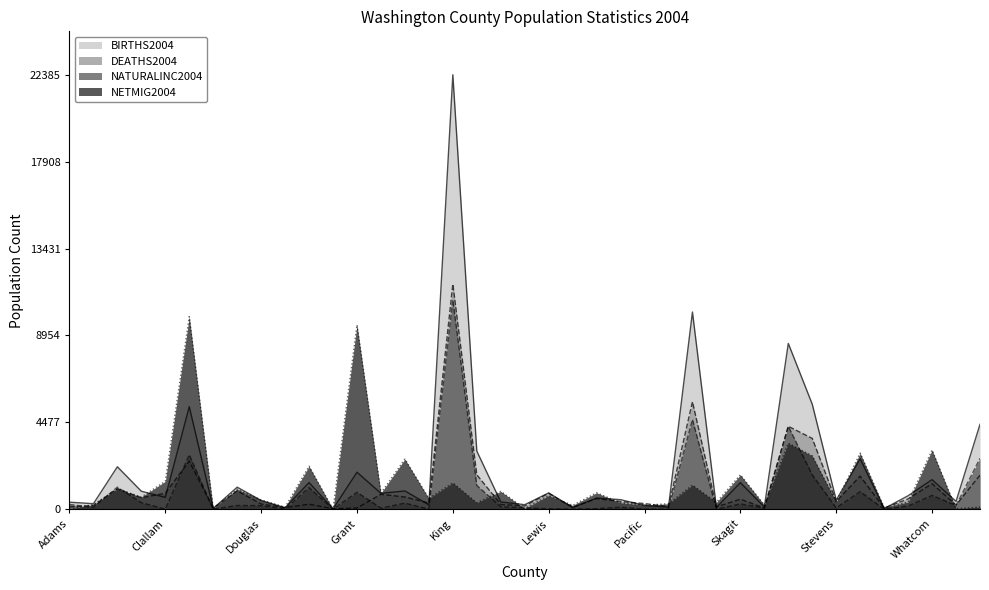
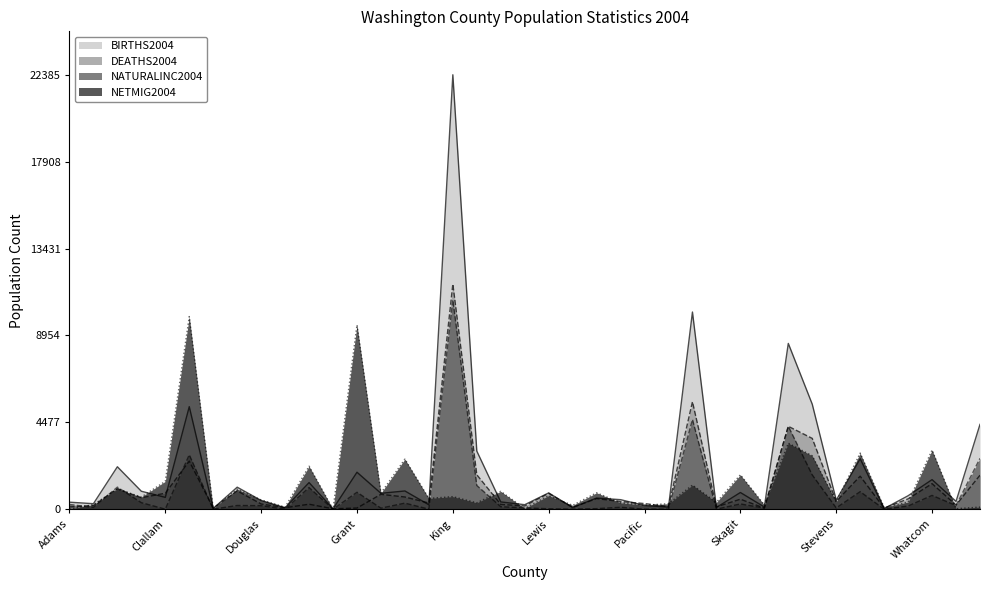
NETMIG2004, King: 1400 -> 600
BIRTHS2004, Skagit: 1400 -> 900
